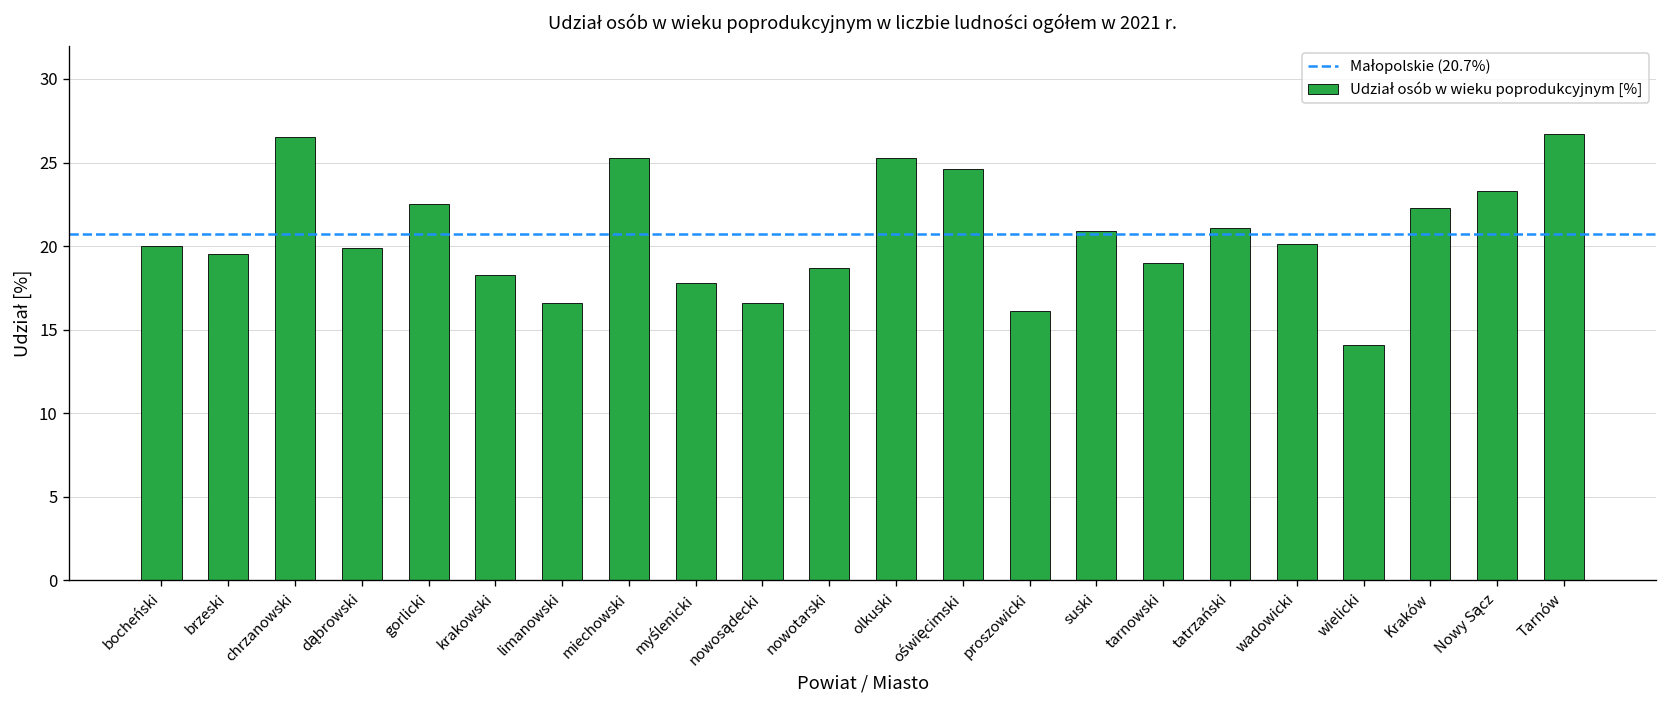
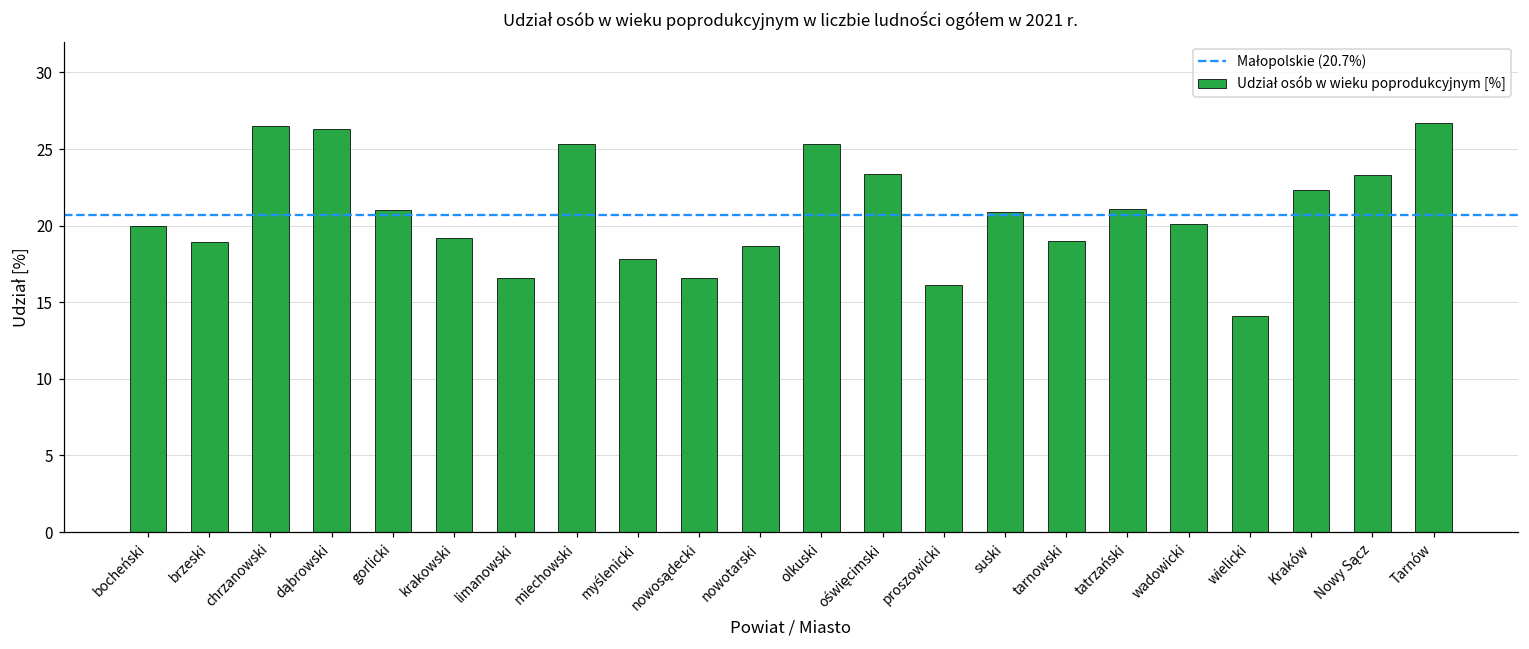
brzeski: 19.5 -> 18.9
dąbrowski: 19.9 -> 26.3
gorlicki: 22.5 -> 21.0
krakowski: 18.3 -> 19.2
oświęcimski: 24.6 -> 23.4
